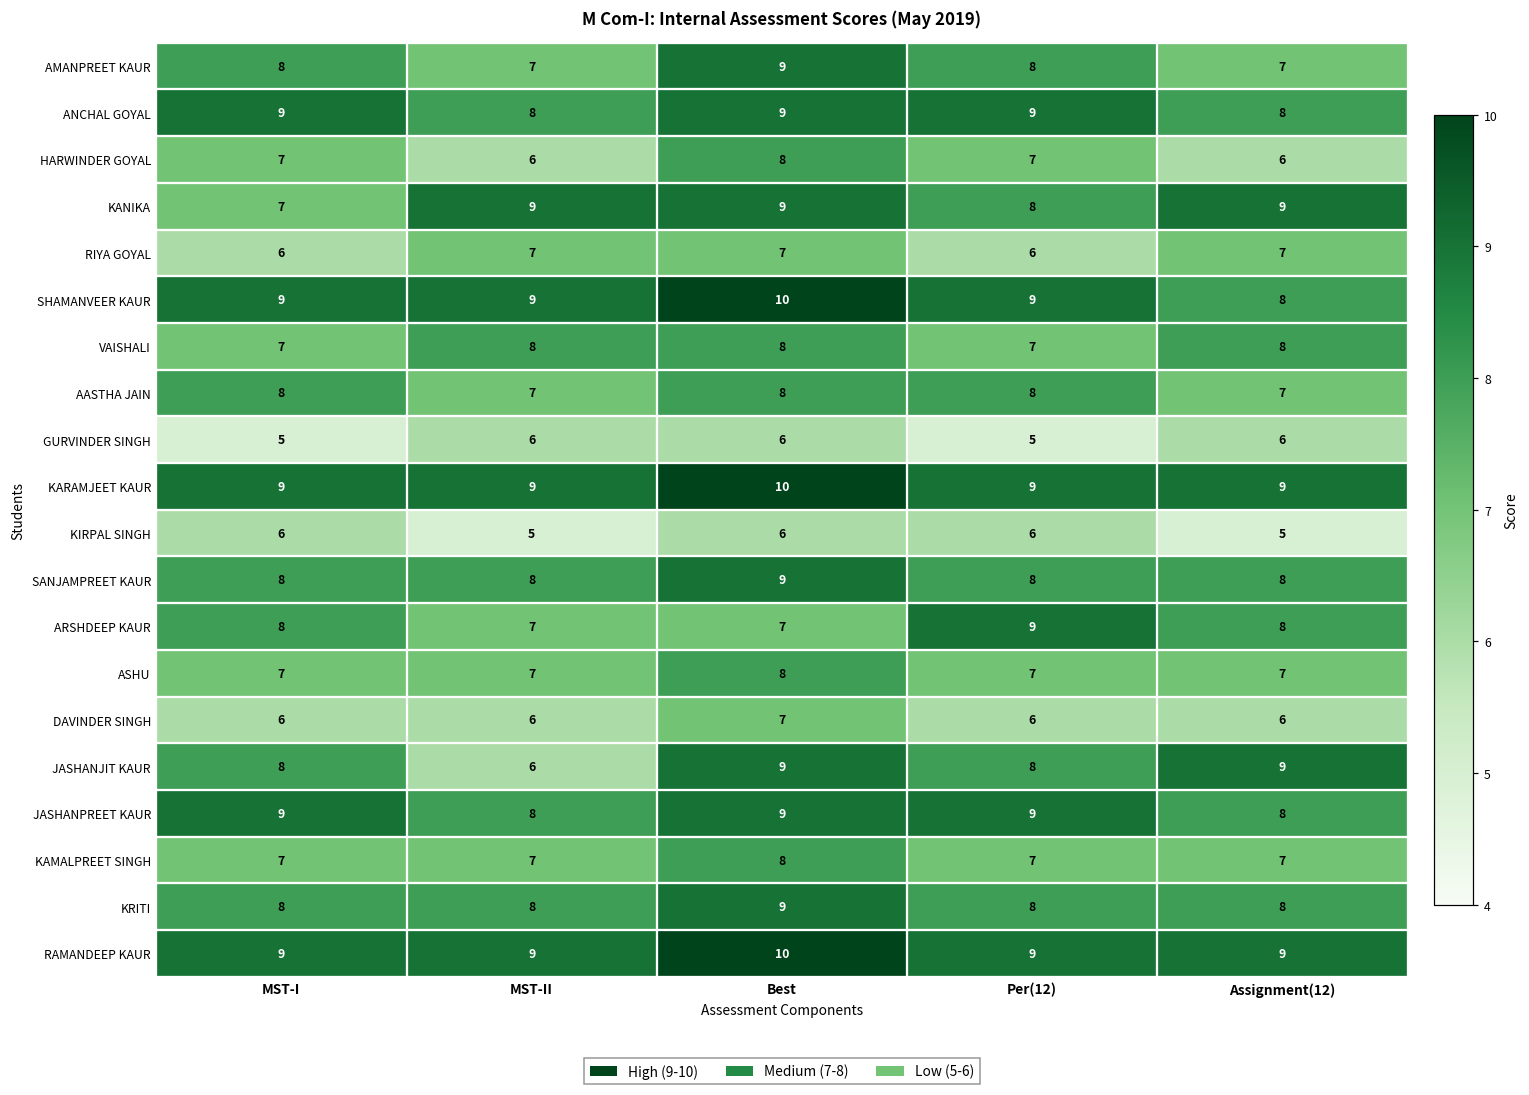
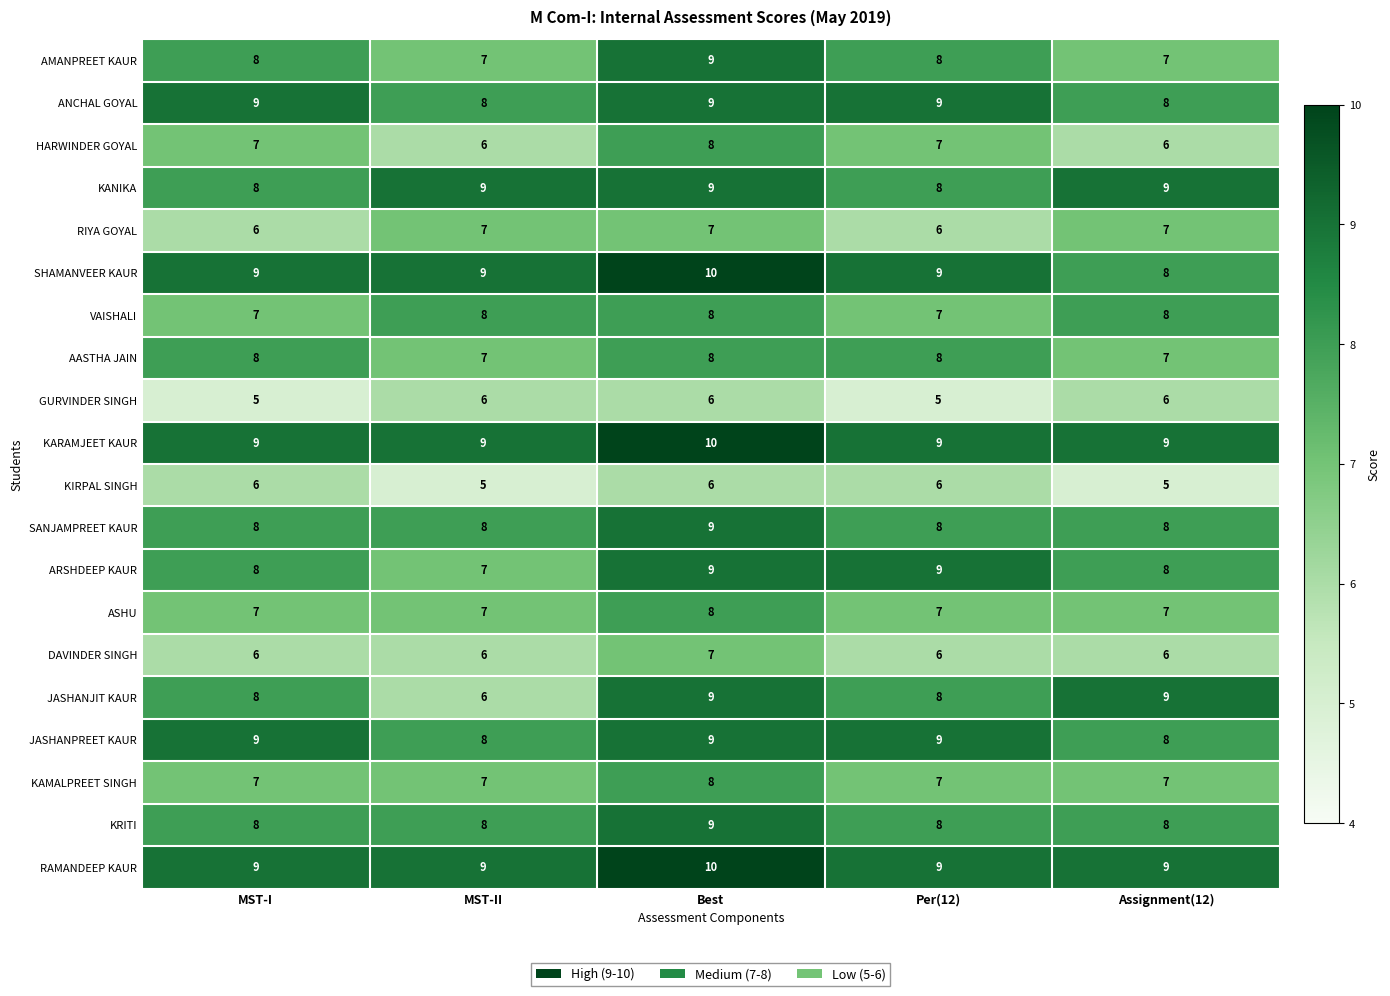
KANIKA, MST-I: 7 -> 8
ARSHDEEP KAUR, Best: 7 -> 9
